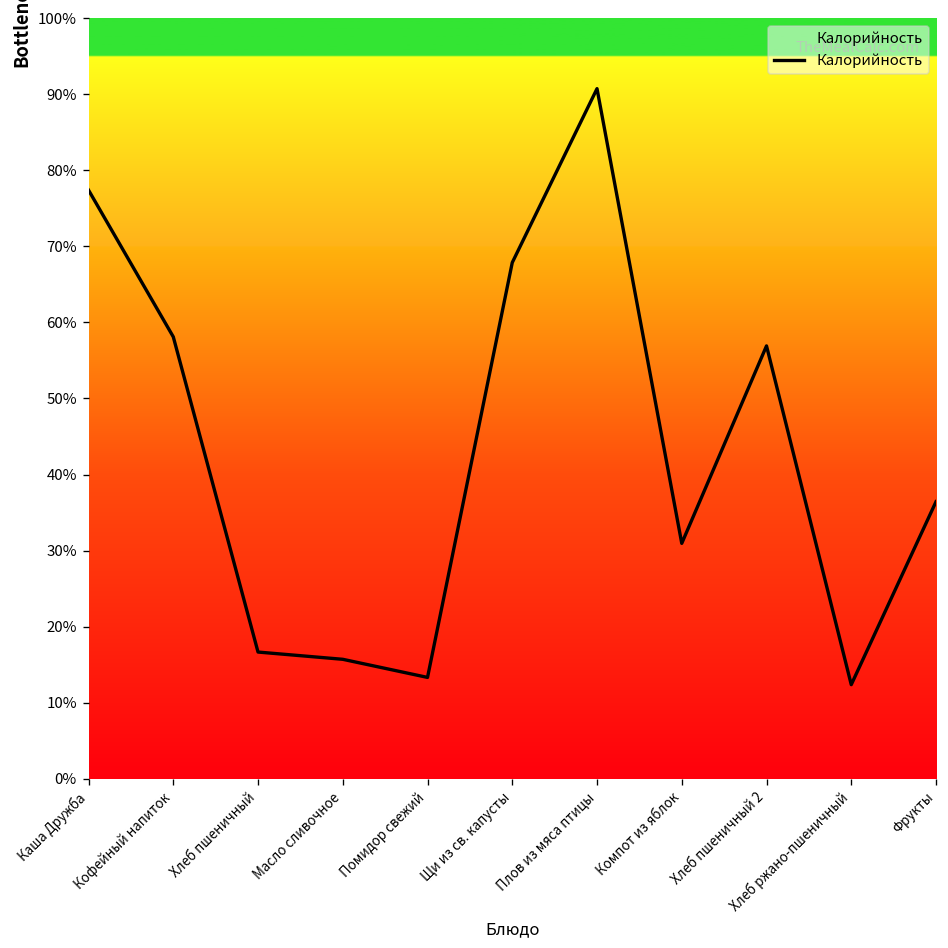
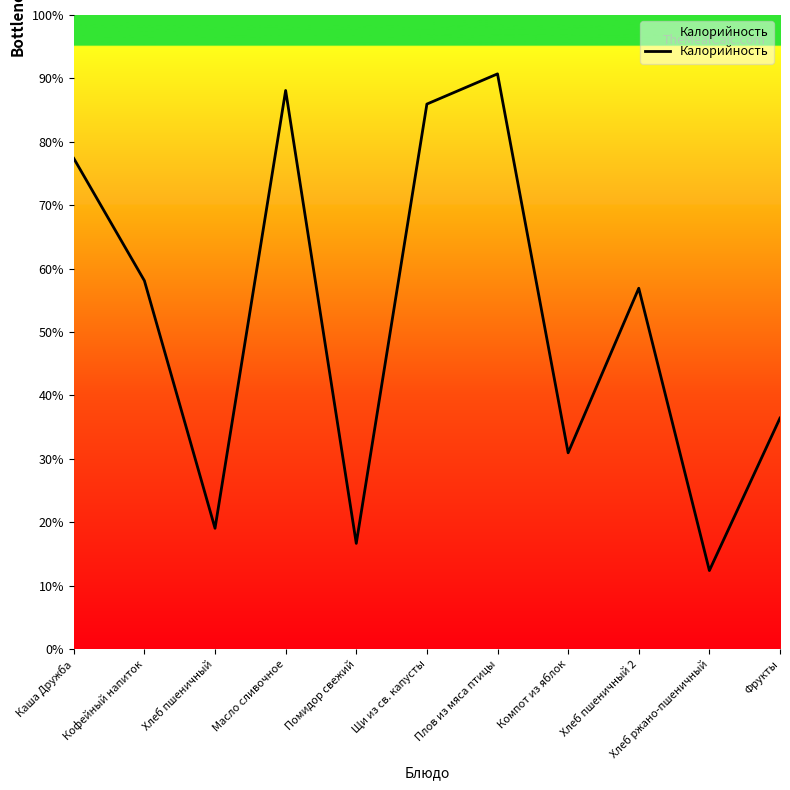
Хлеб пшеничный: 17% -> 19%
Масло сливочное: 16% -> 88%
Помидор свежий: 13% -> 17%
Щи из св. капусты: 68% -> 86%
